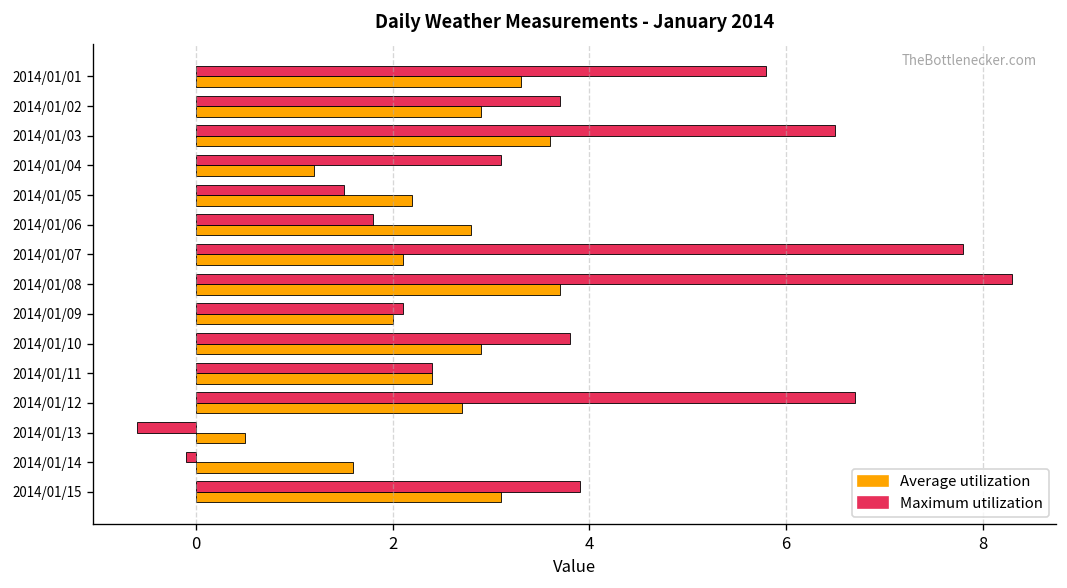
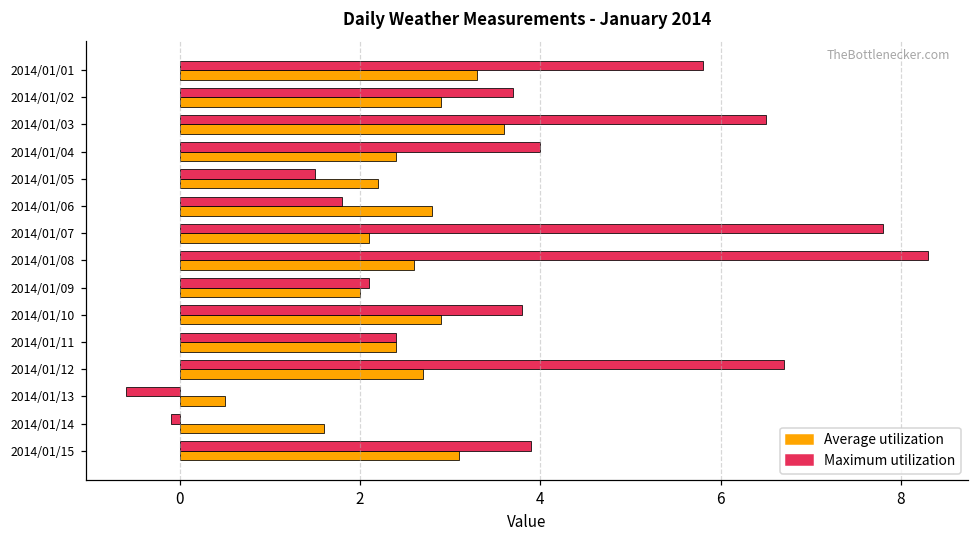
Maximum utilization, 2014/01/04: 3.1 -> 4.0
Average utilization, 2014/01/04: 1.2 -> 2.4
Average utilization, 2014/01/08: 3.7 -> 2.6
